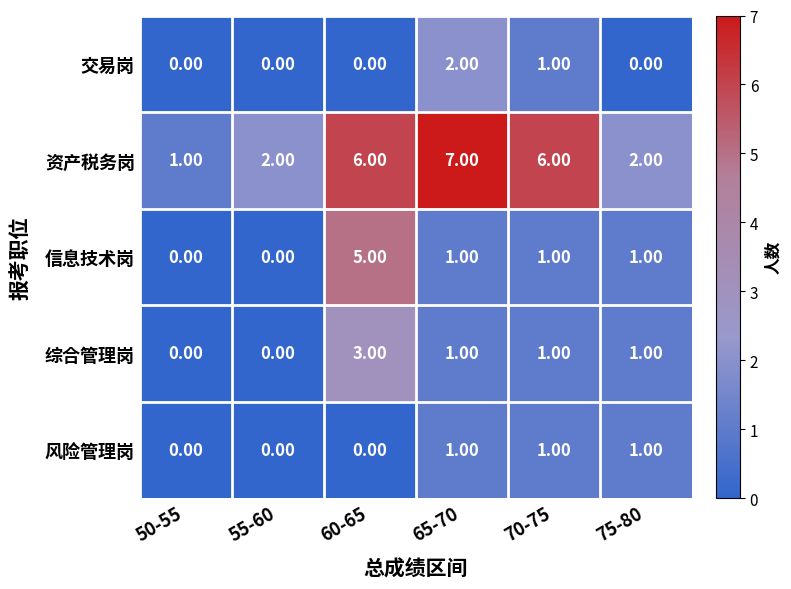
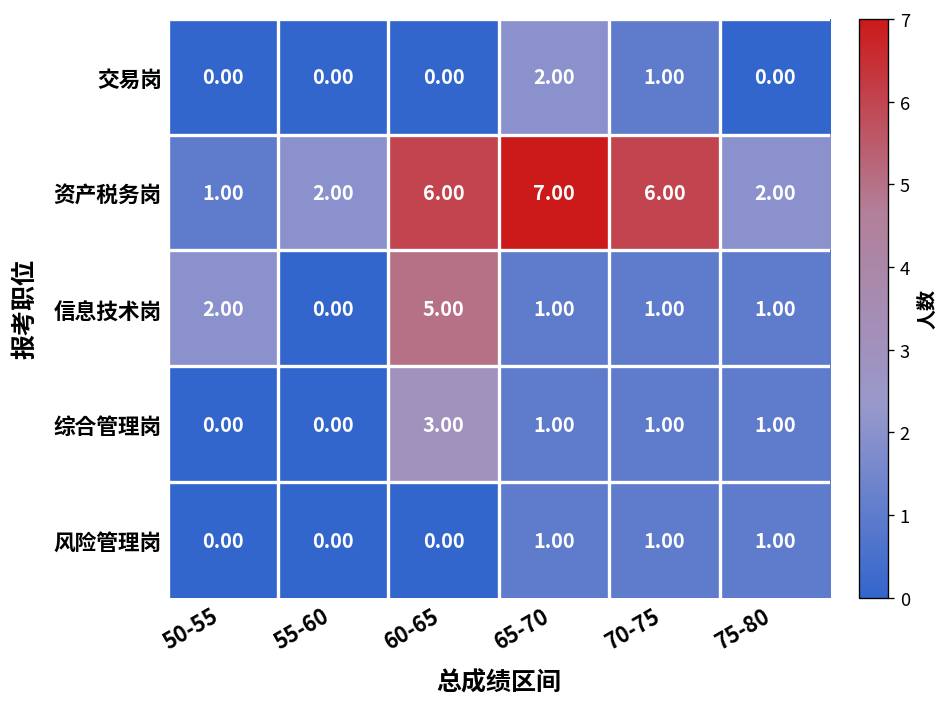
信息技术岗, 50-55: 0.00 -> 2.00
